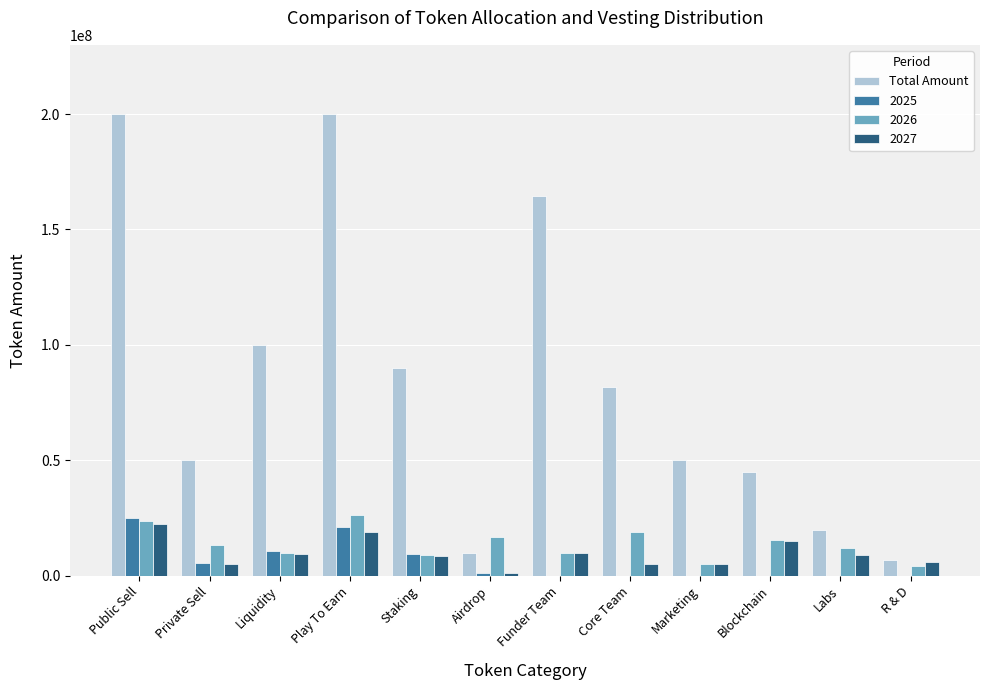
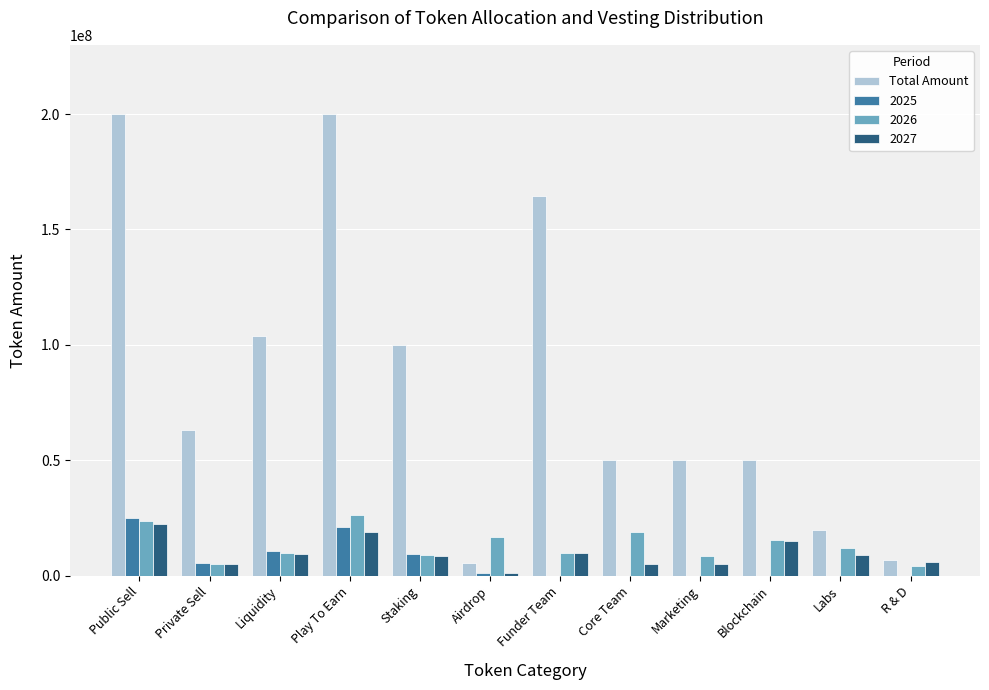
Total Amount, Private Sell: 50000000 -> 63000000
2026, Private Sell: 13000000 -> 5000000
Total Amount, Liquidity: 100000000 -> 104000000
Total Amount, Staking: 90000000 -> 100000000
Total Amount, Airdrop: 10000000 -> 5000000
Total Amount, Core Team: 82000000 -> 50000000
2026, Marketing: 5000000 -> 9000000
Total Amount, Blockchain: 45000000 -> 50000000
